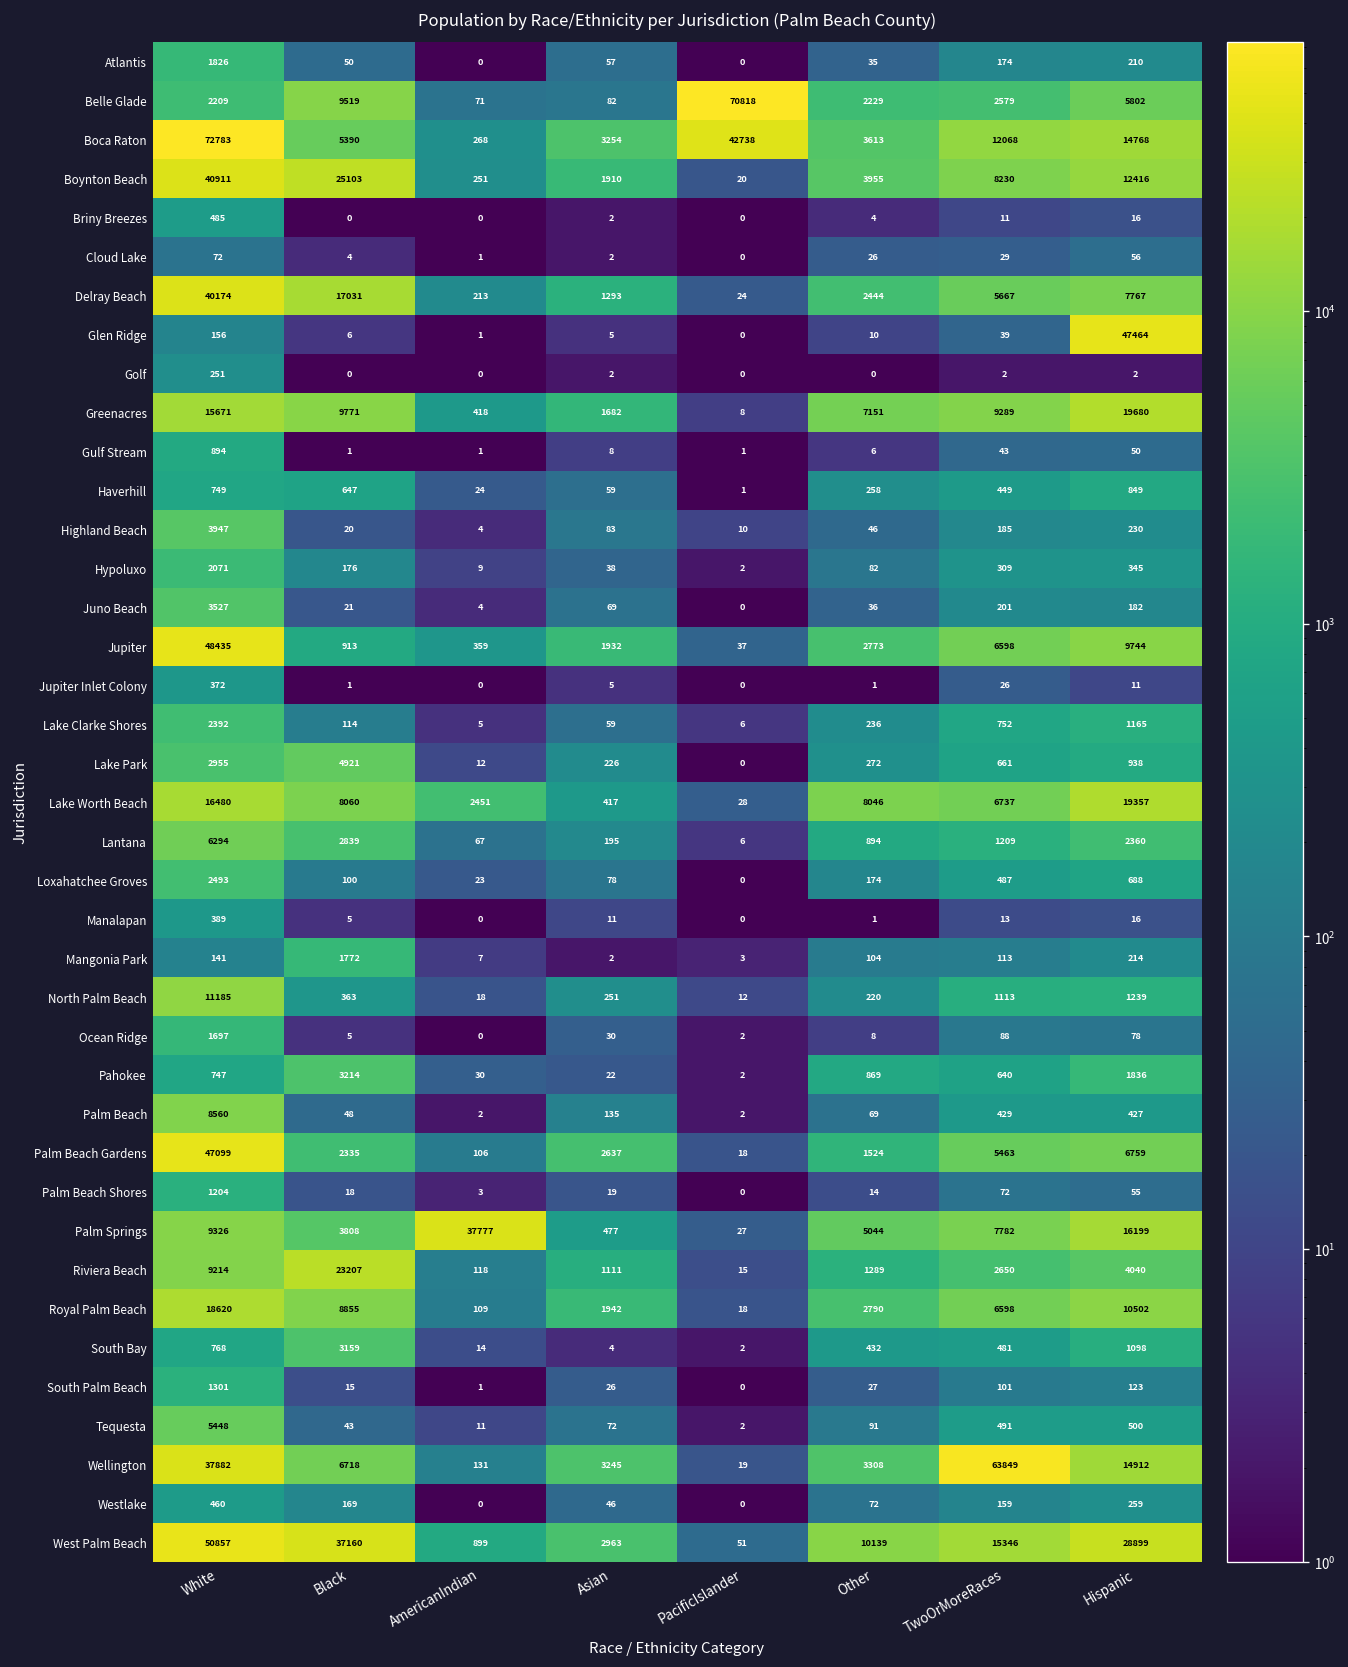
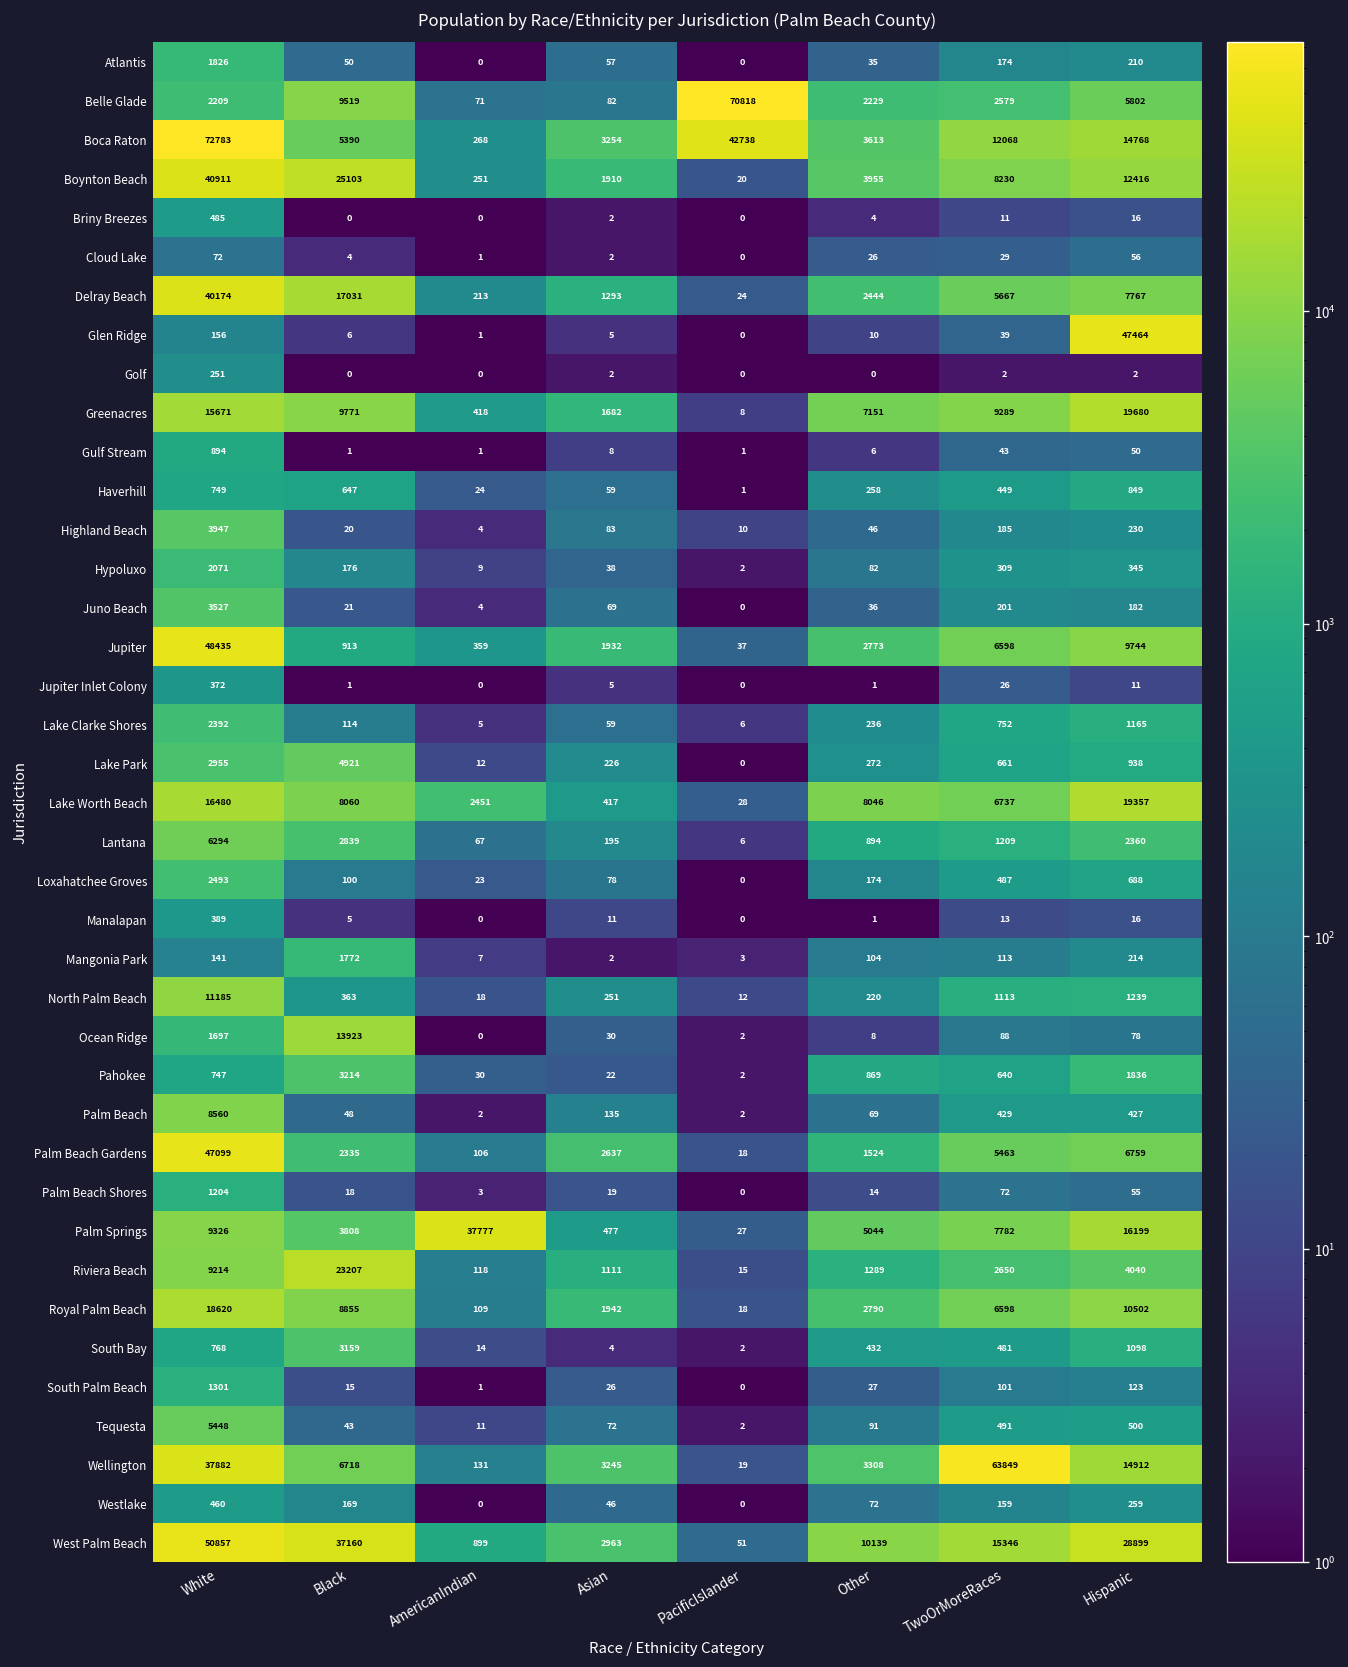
Ocean Ridge, Black: 5 -> 13923
